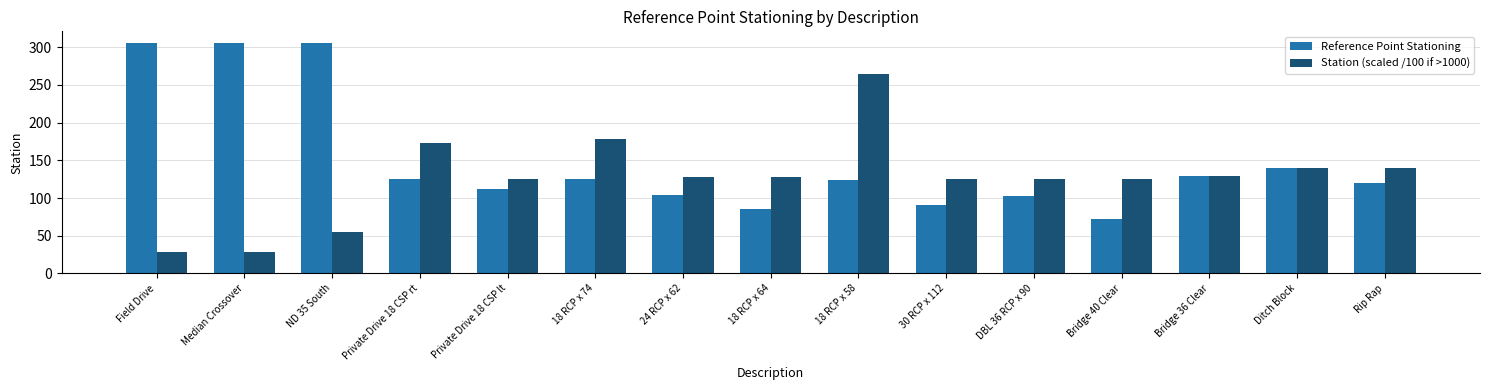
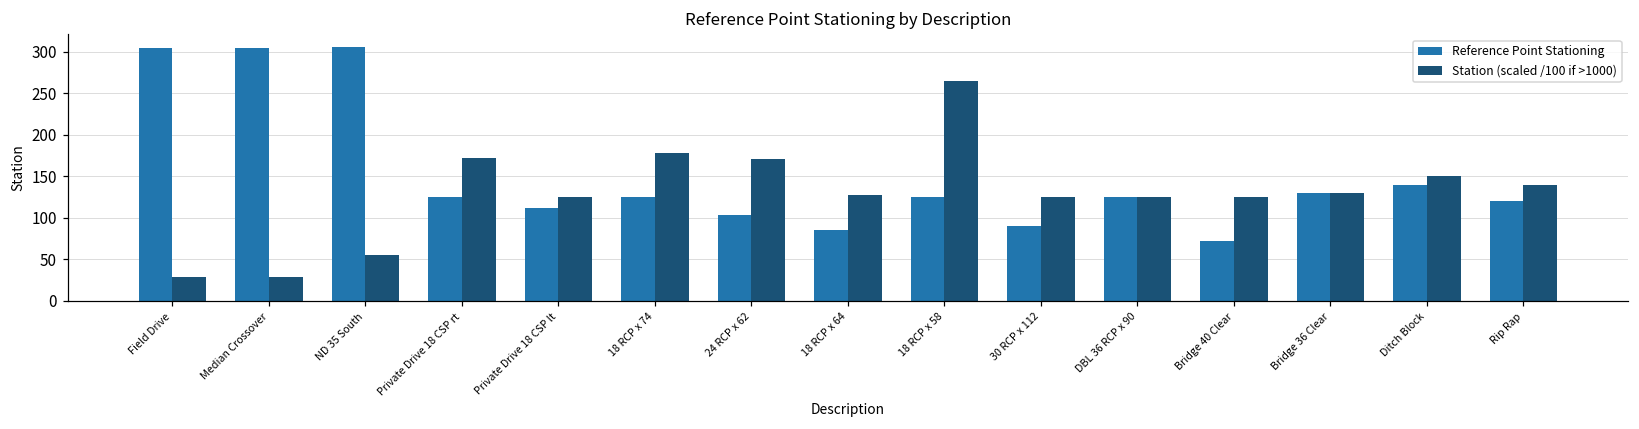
Station (scaled /100 if >1000), 24 RCP x 62: 130 -> 170
Reference Point Stationing, DBL 36 RCP x 90: 100 -> 120
Station (scaled /100 if >1000), Ditch Block: 140 -> 150
